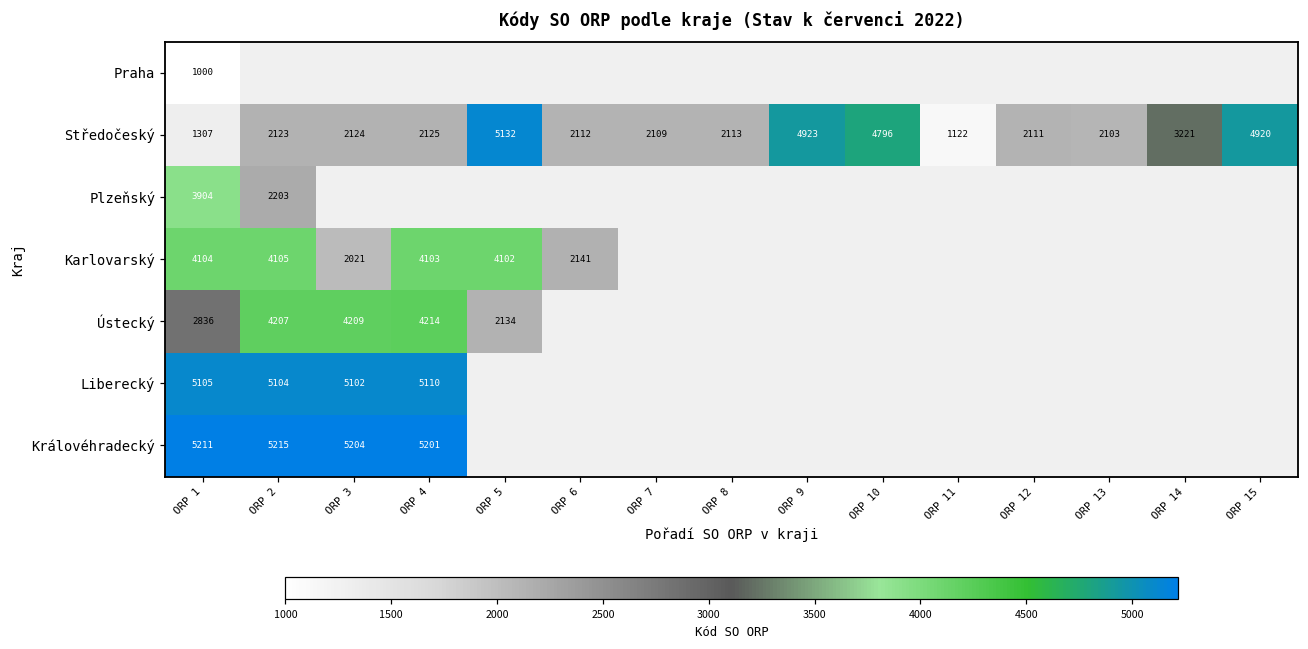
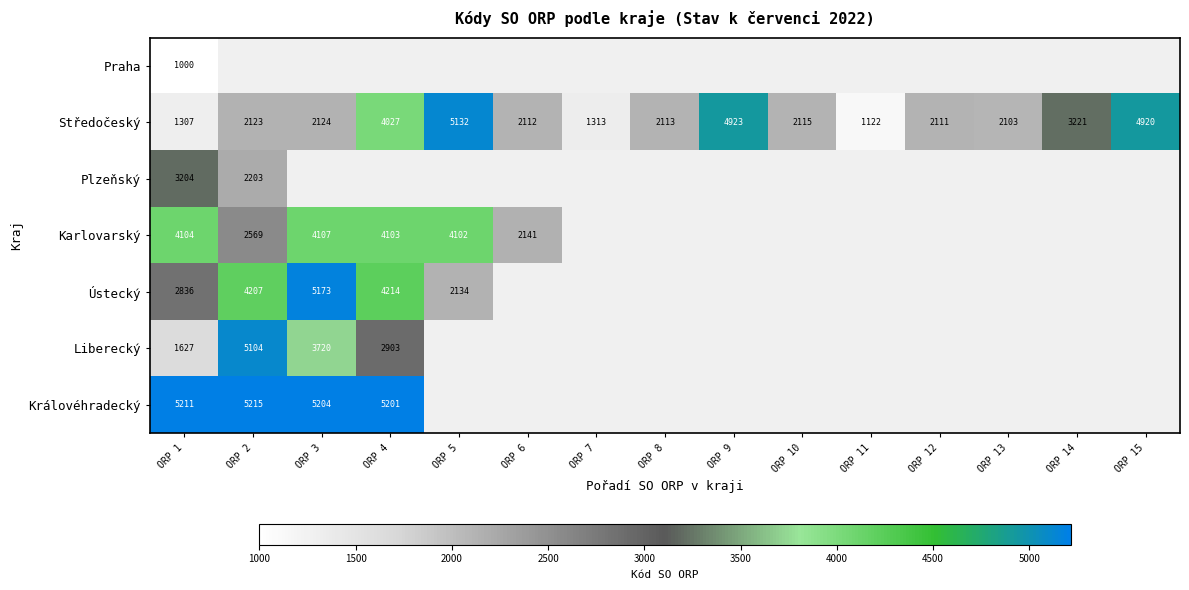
Středočeský, ORP 4: 2125 -> 4027
Středočeský, ORP 7: 2109 -> 1313
Středočeský, ORP 10: 4796 -> 2115
Plzeňský, ORP 1: 3904 -> 3204
Karlovarský, ORP 2: 4105 -> 2569
Karlovarský, ORP 3: 2021 -> 4107
Ústecký, ORP 3: 4209 -> 5173
Liberecký, ORP 1: 5105 -> 1627
Liberecký, ORP 3: 5102 -> 3720
Liberecký, ORP 4: 5110 -> 2903
